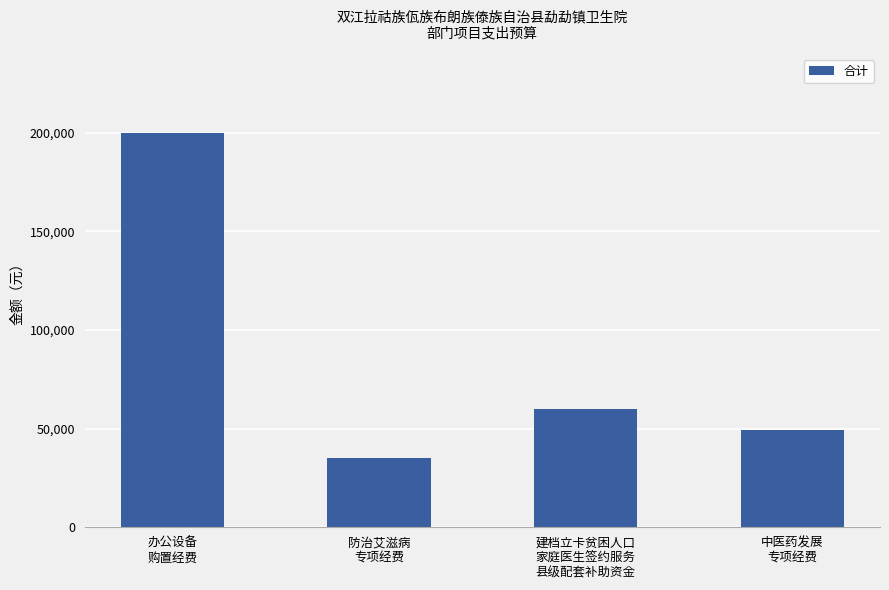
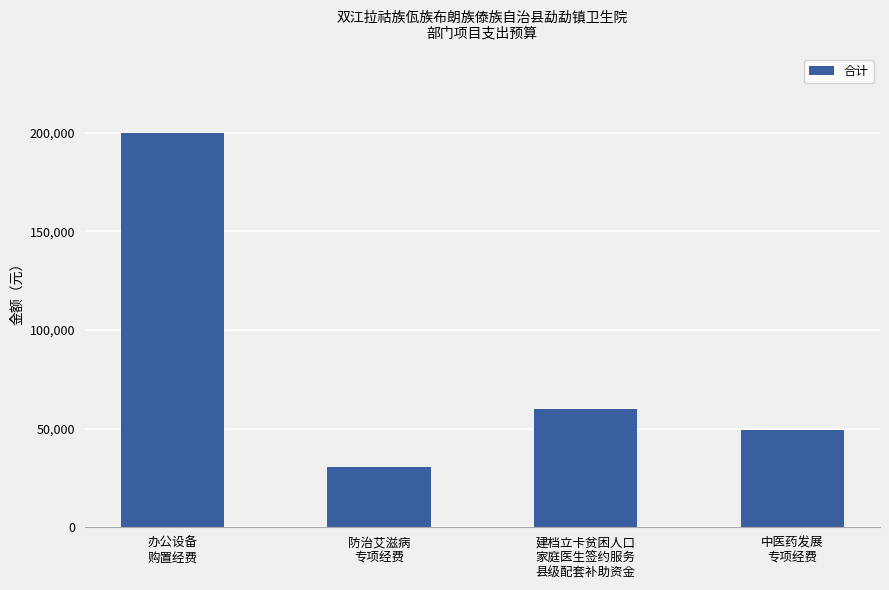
防治艾滋病 专项经费: 35,000 -> 30,000
